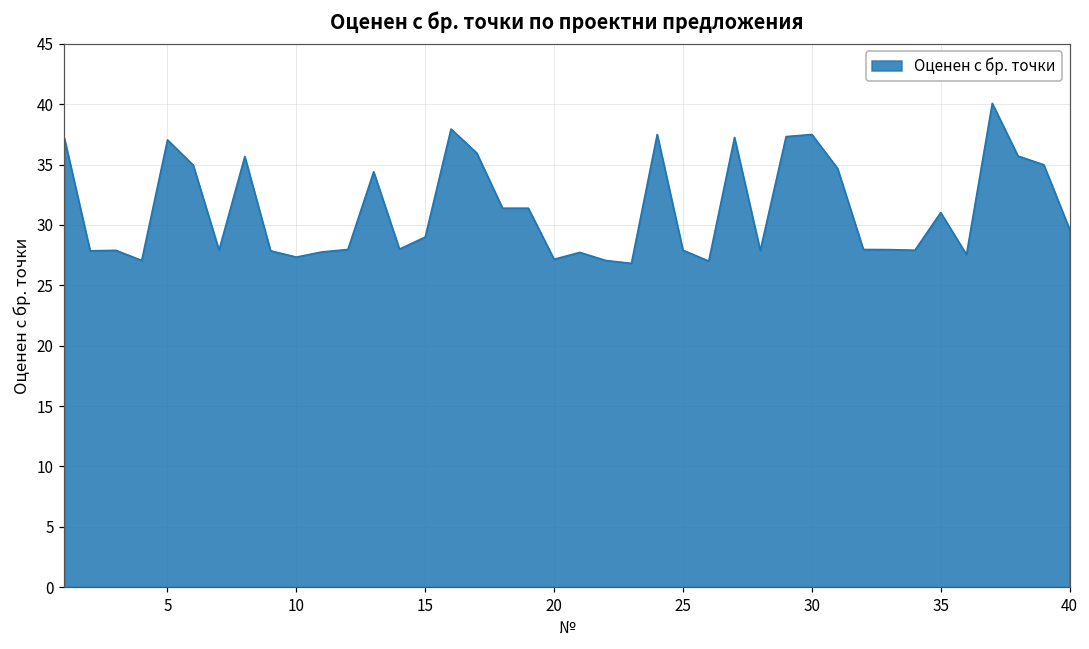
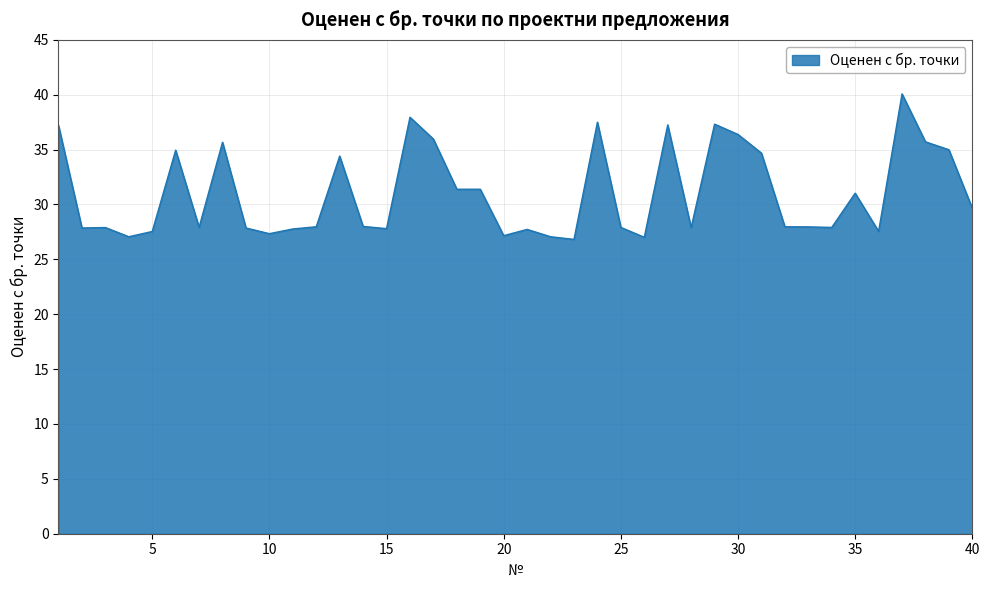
5: 37.1 -> 27.5
15: 29.0 -> 27.8
30: 37.5 -> 36.4
